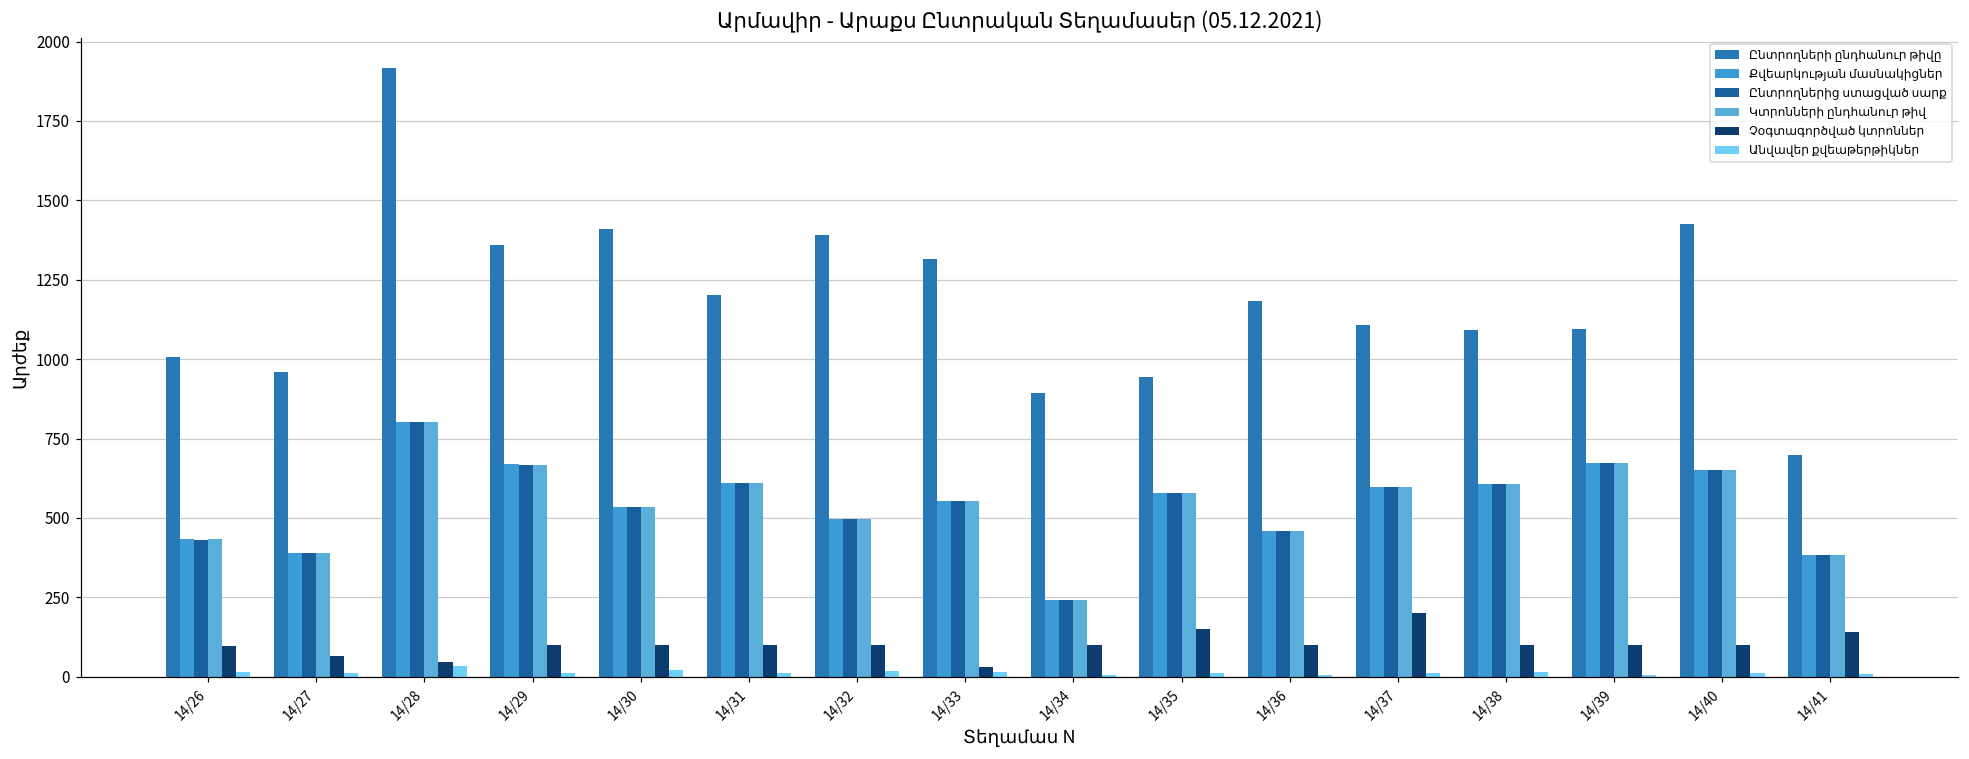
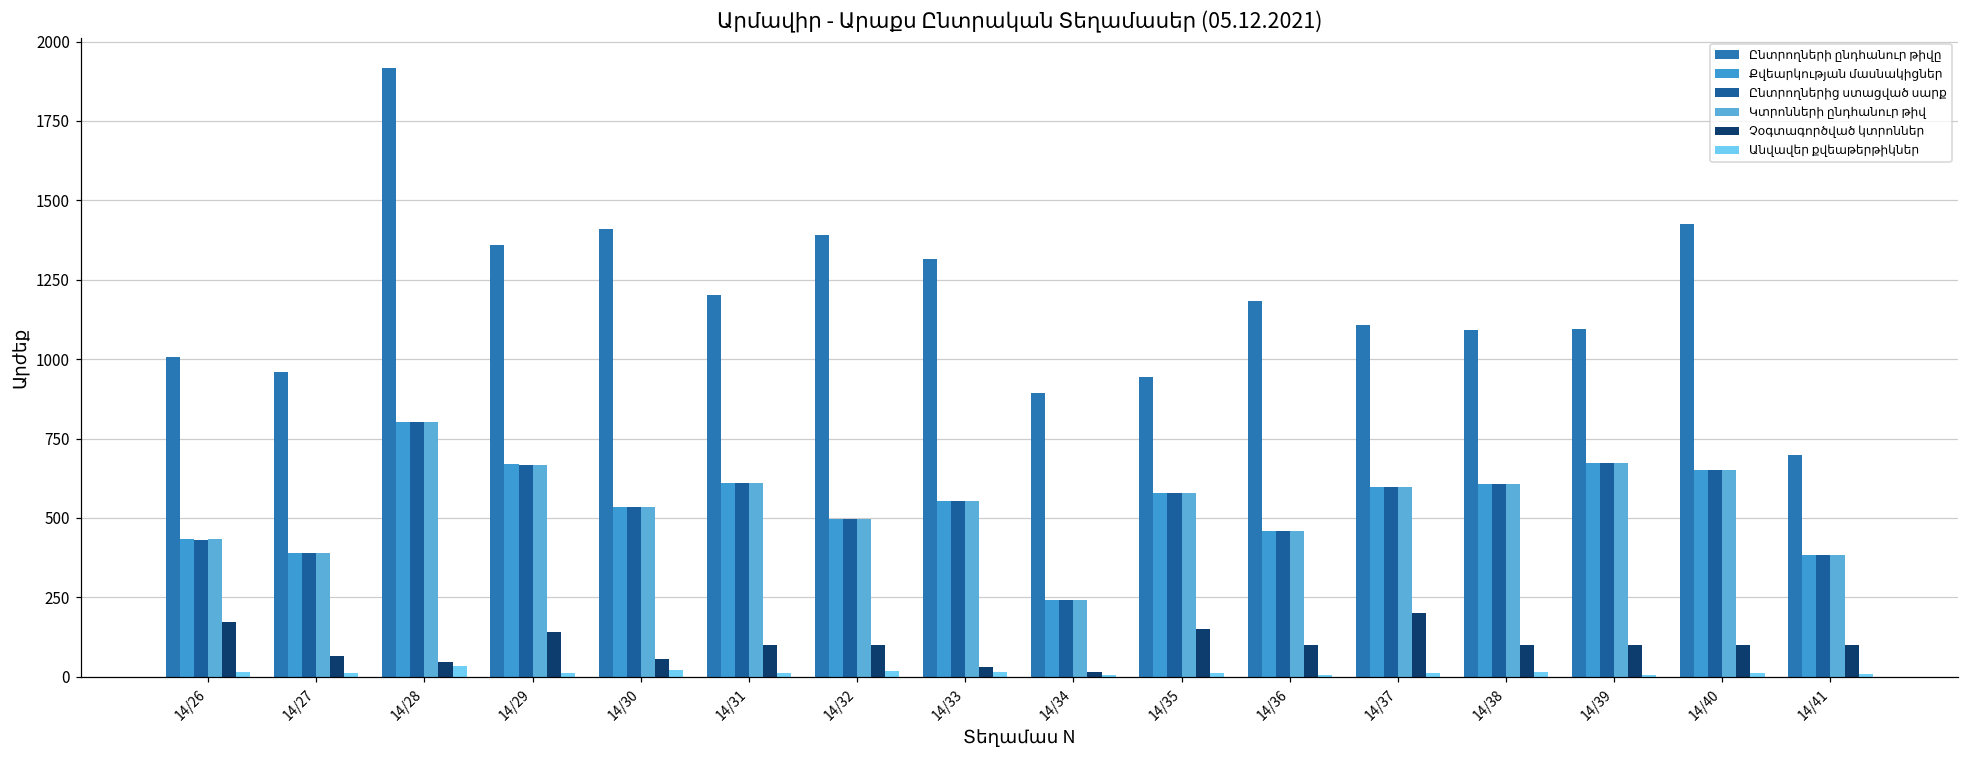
Չօգտագործված կտրոններ, 14/26: 100 -> 170
Չօգտագործված կտրոններ, 14/29: 100 -> 140
Չօգտագործված կտրոններ, 14/30: 100 -> 60
Չօգտագործված կտրոններ, 14/34: 100 -> 10
Չօգտագործված կտրոններ, 14/41: 140 -> 100
